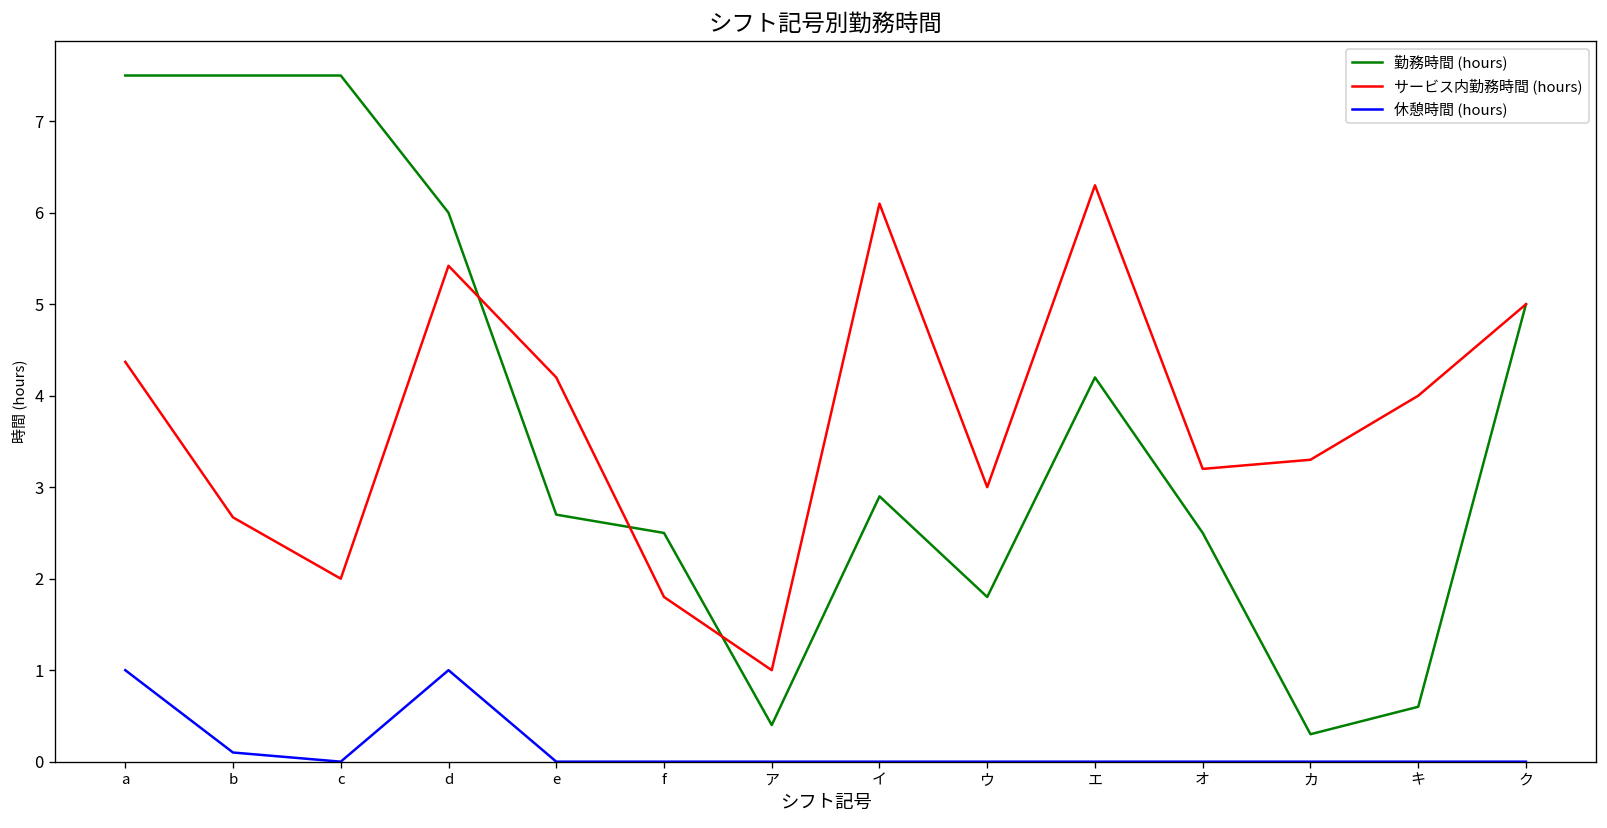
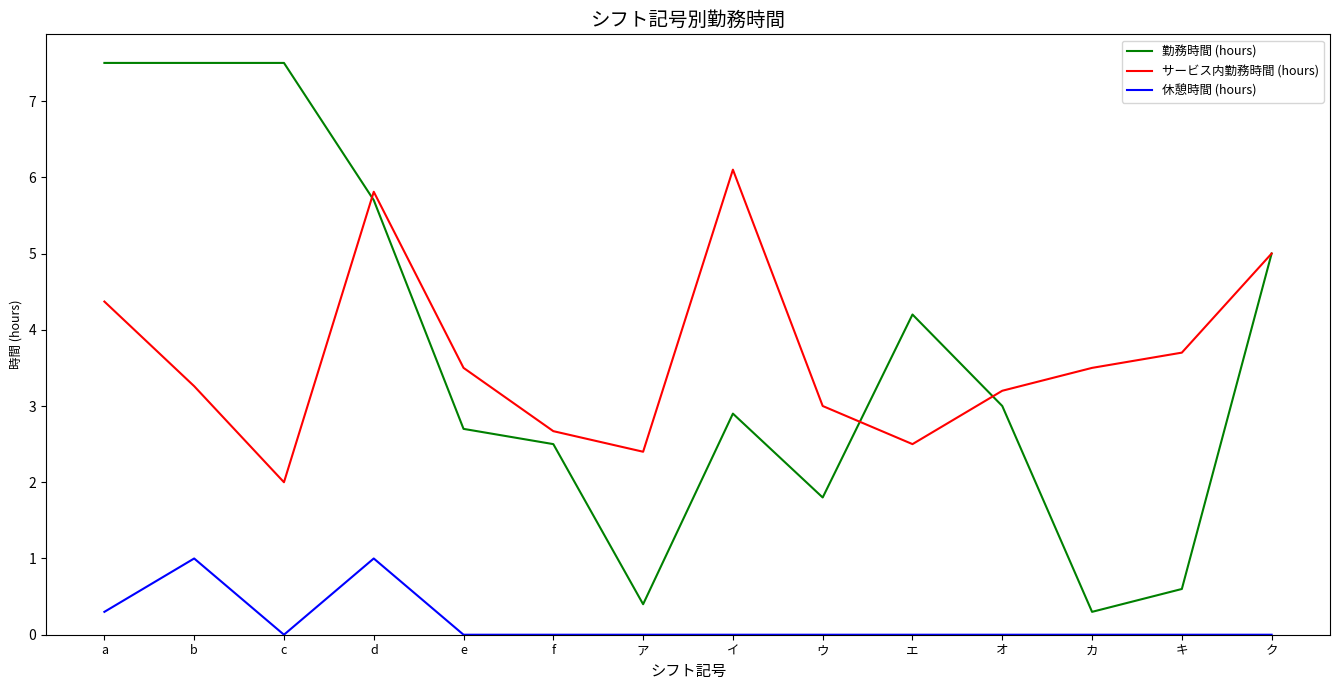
休憩時間 (hours), a: 1.0 -> 0.3
サービス内勤務時間 (hours), b: 2.7 -> 3.3
休憩時間 (hours), b: 0.1 -> 1.0
勤務時間 (hours), d: 6.0 -> 5.7
サービス内勤務時間 (hours), d: 5.4 -> 5.8
サービス内勤務時間 (hours), e: 4.2 -> 3.5
サービス内勤務時間 (hours), f: 1.8 -> 2.7
サービス内勤務時間 (hours), ア: 1.0 -> 2.4
サービス内勤務時間 (hours), エ: 6.3 -> 2.5
勤務時間 (hours), オ: 2.5 -> 3.0
サービス内勤務時間 (hours), カ: 3.3 -> 3.5
サービス内勤務時間 (hours), キ: 4.0 -> 3.7
